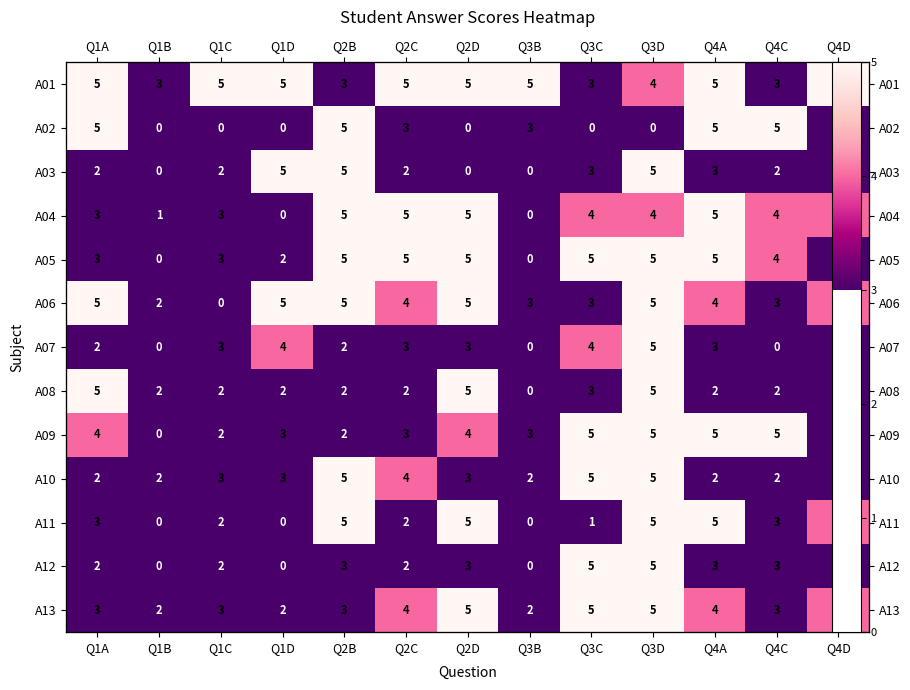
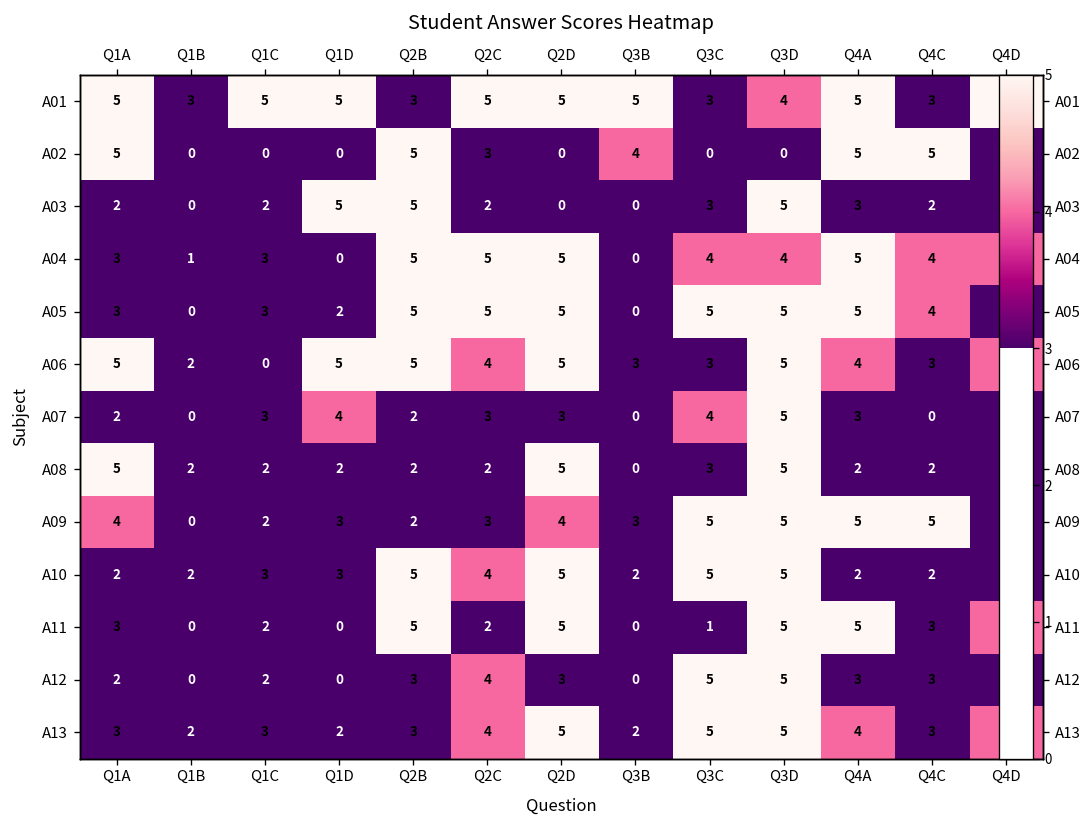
A02, Q3B: 3 -> 4
A10, Q2D: 3 -> 5
A12, Q2C: 2 -> 4
